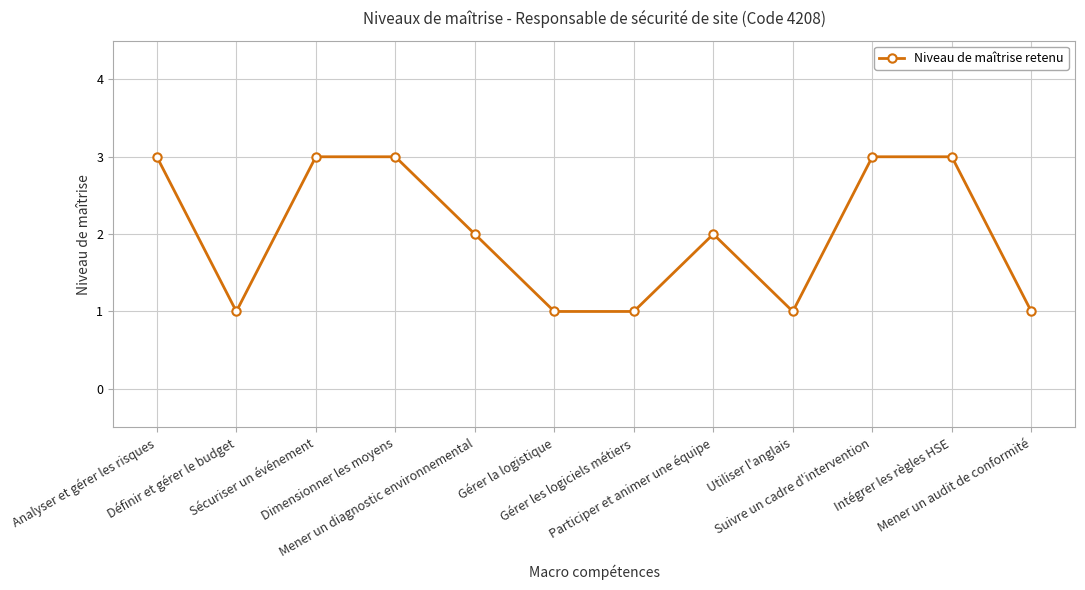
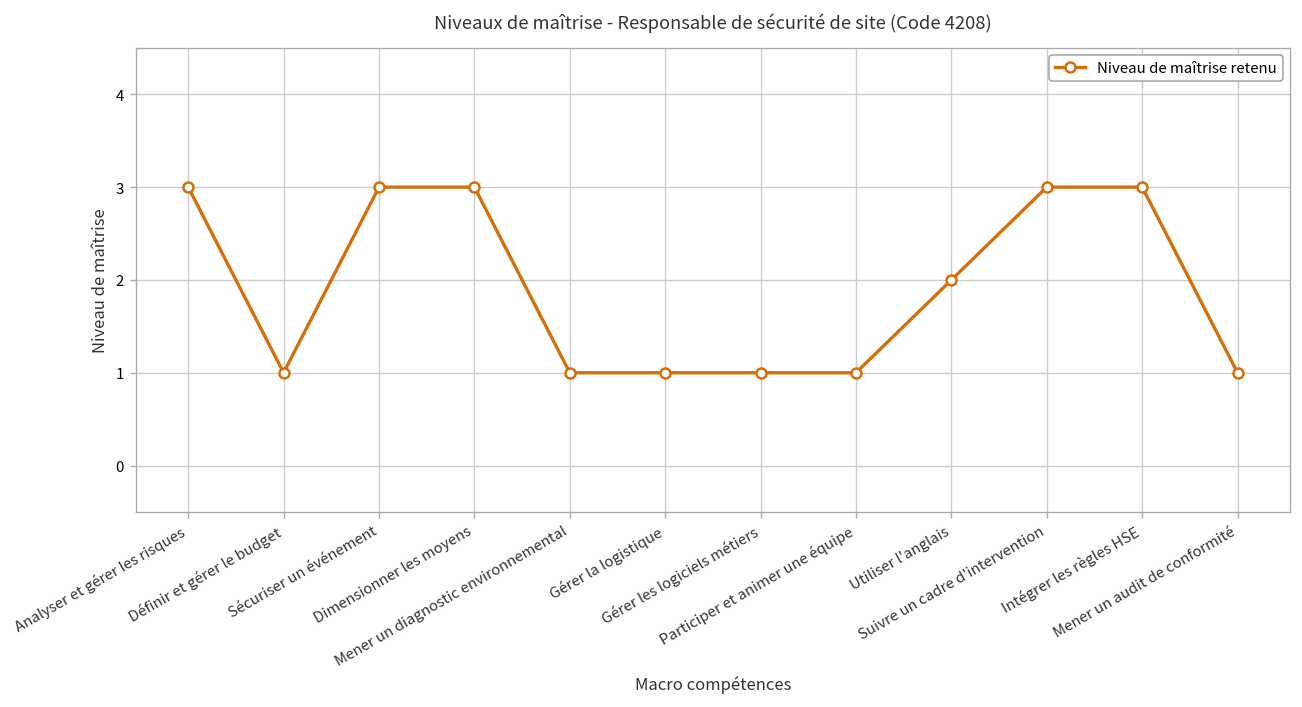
Mener un diagnostic environnemental: 2 -> 1
Participer et animer une équipe: 2 -> 1
Utiliser l'anglais: 1 -> 2
